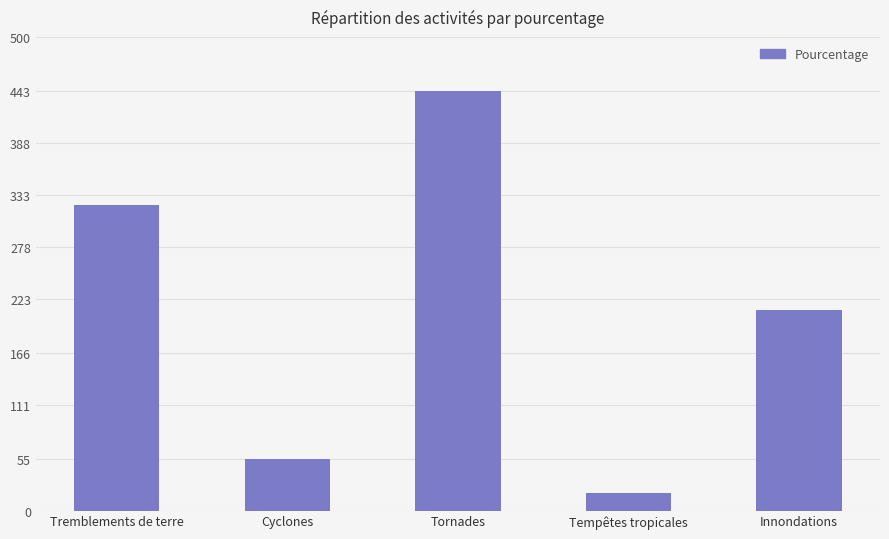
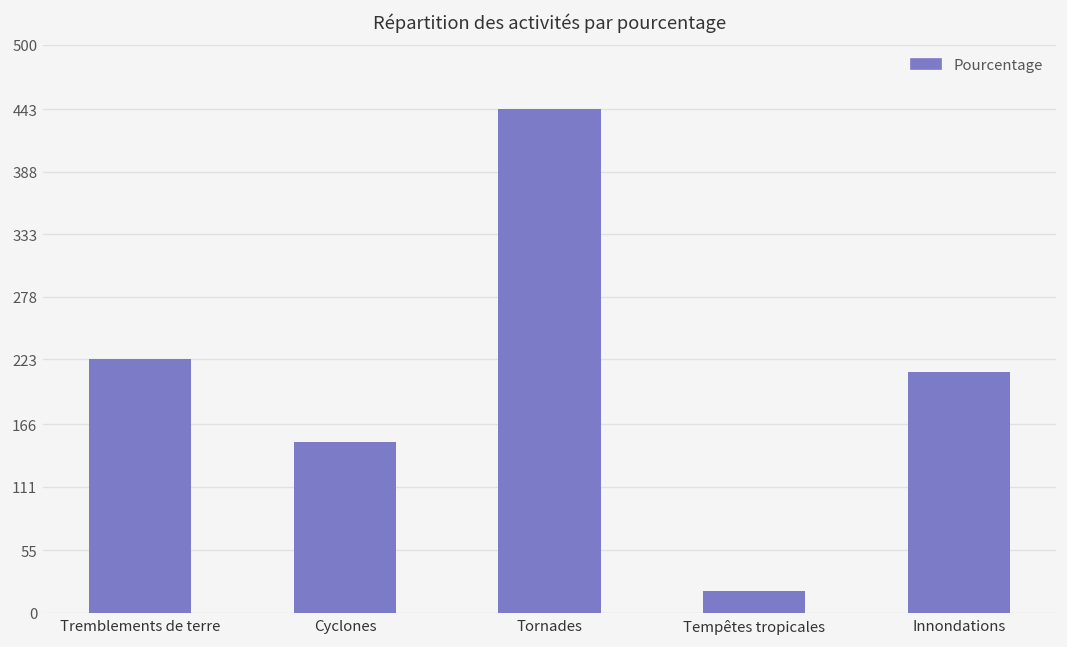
Tremblements de terre: 320 -> 220
Cyclones: 60 -> 150
